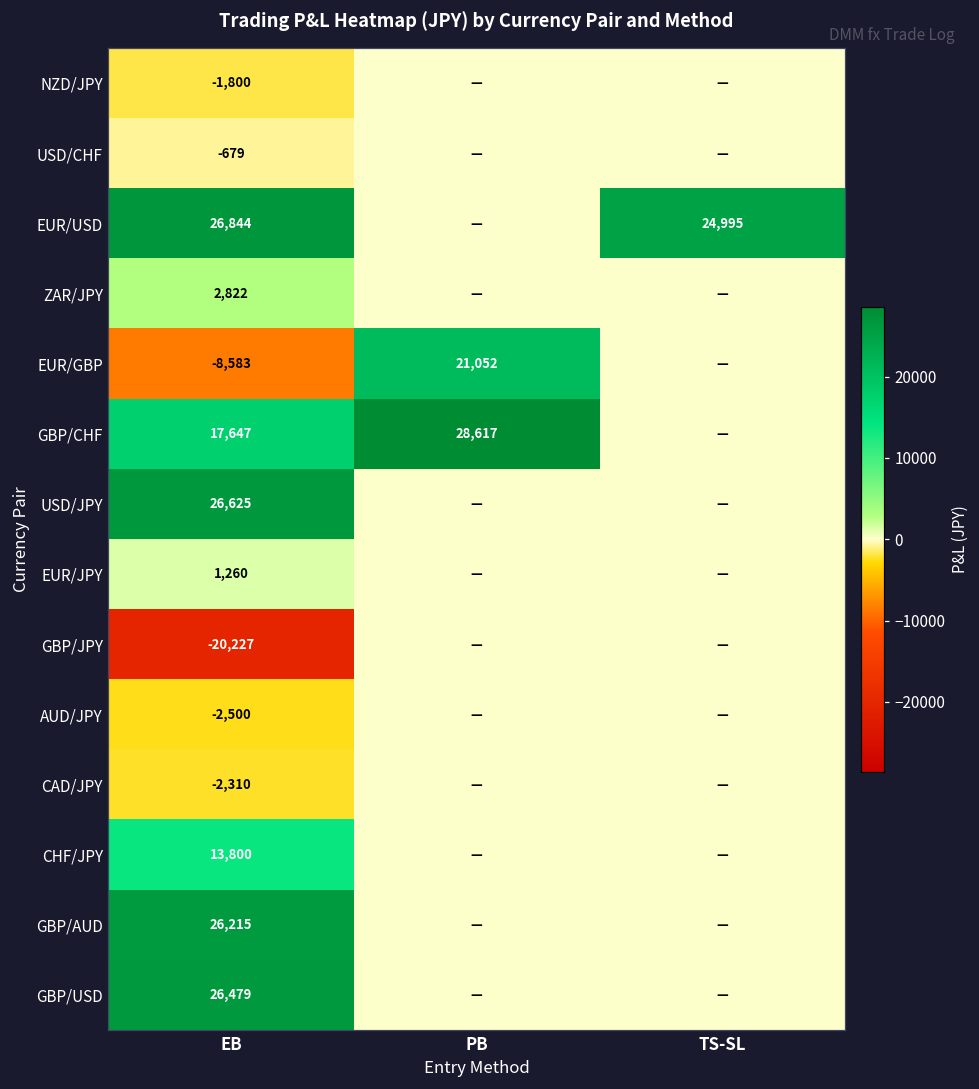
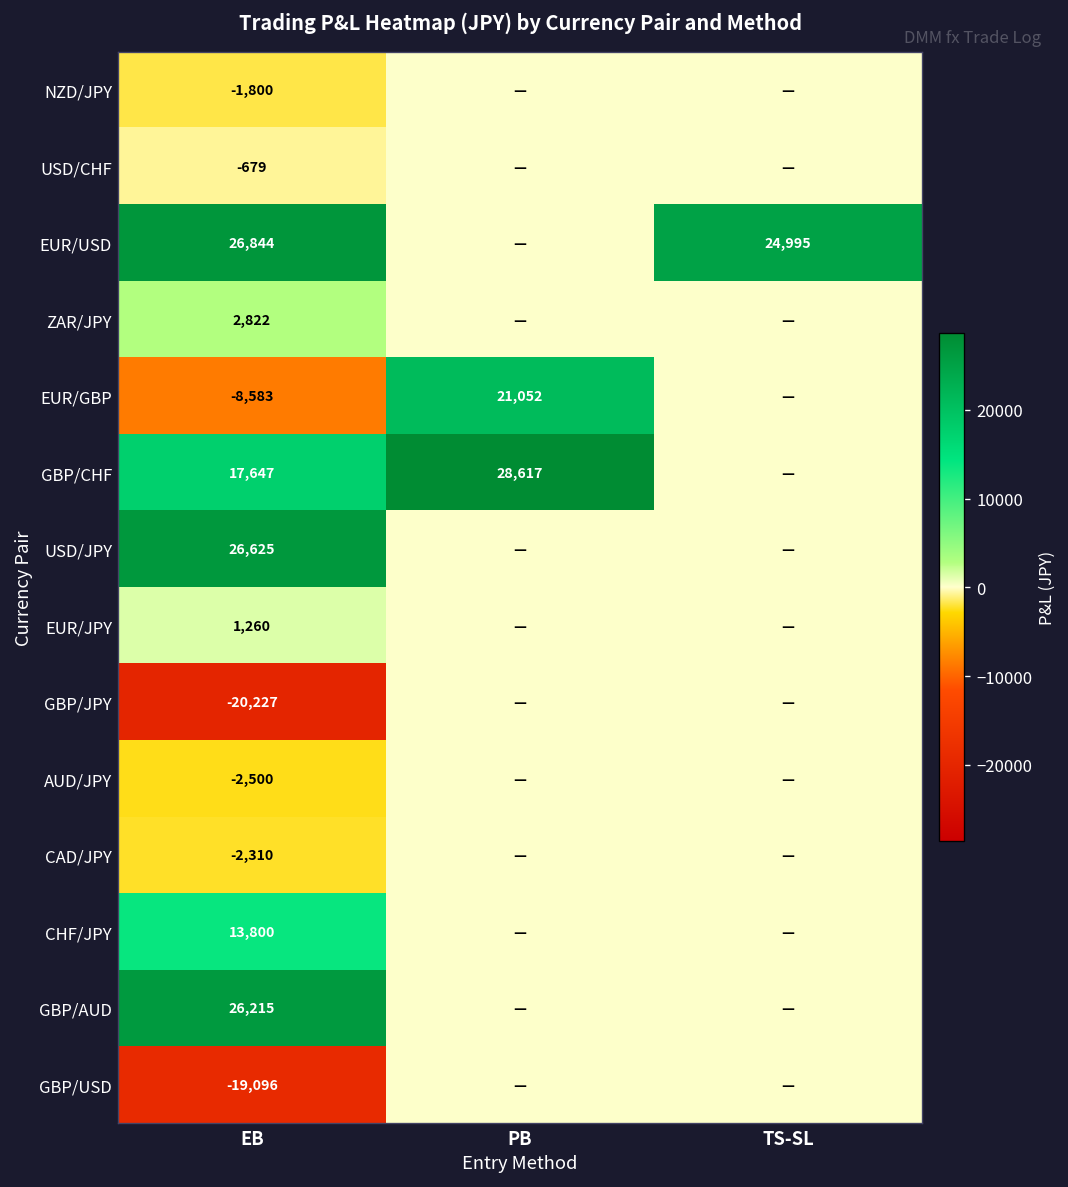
GBP/USD, EB: 26,479 -> -19,096
